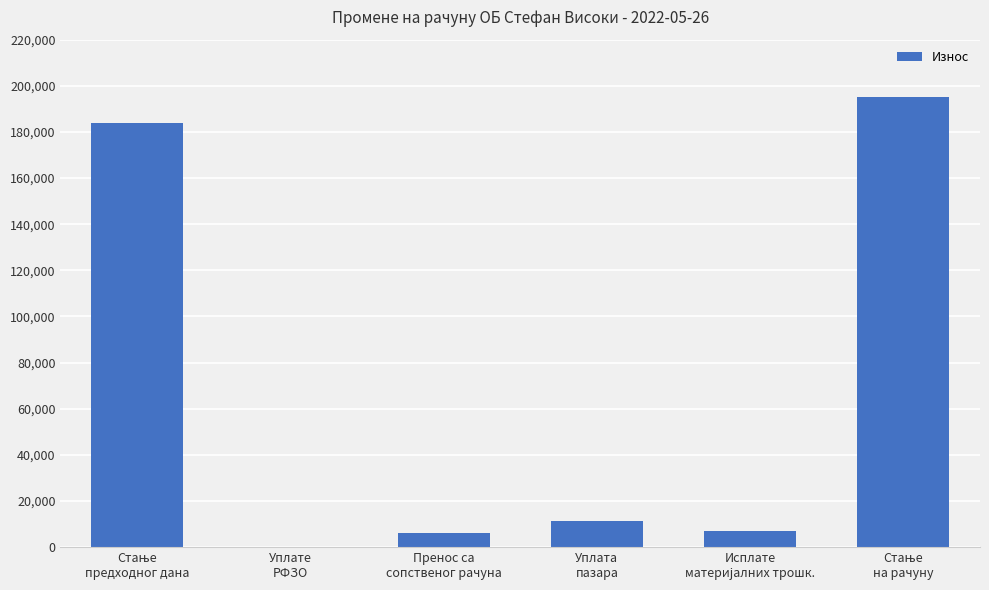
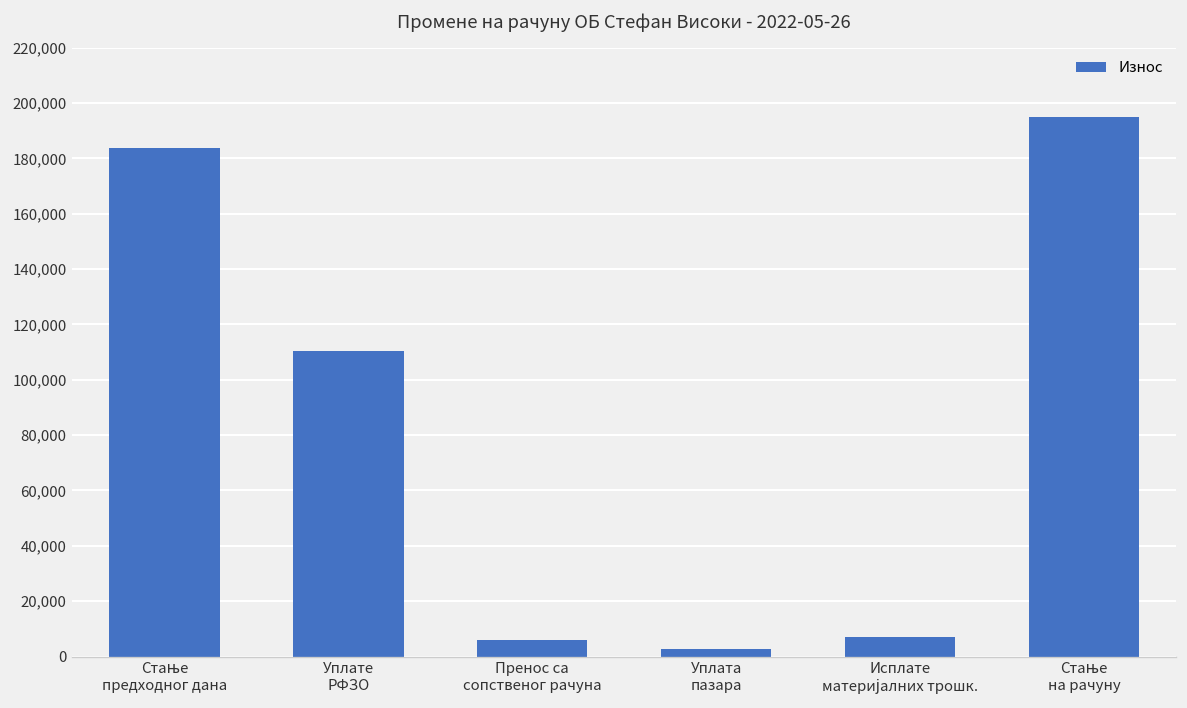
Уплате РФЗО: 0 -> 110,000
Уплата пазара: 11,000 -> 3,000
